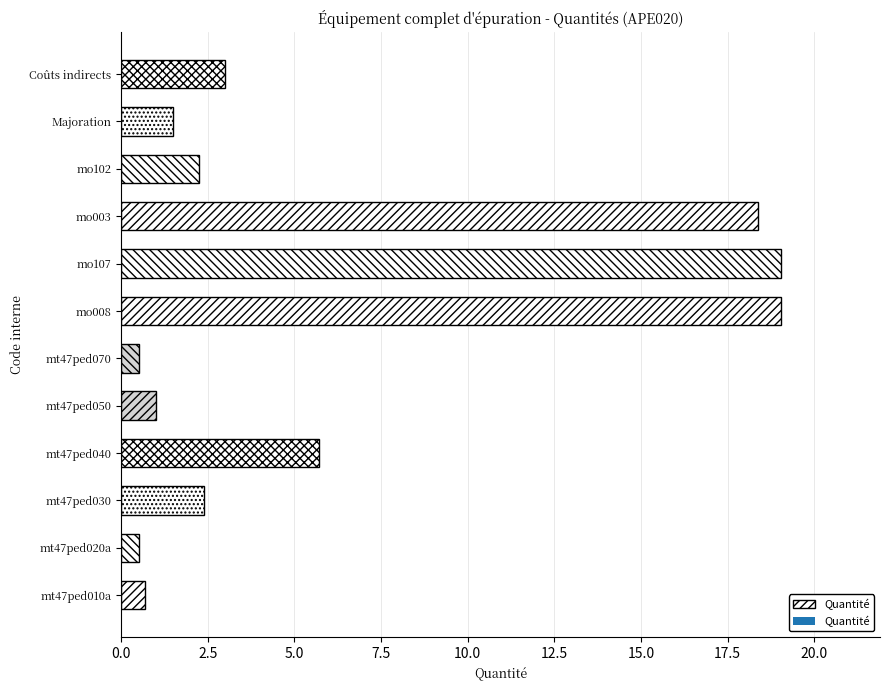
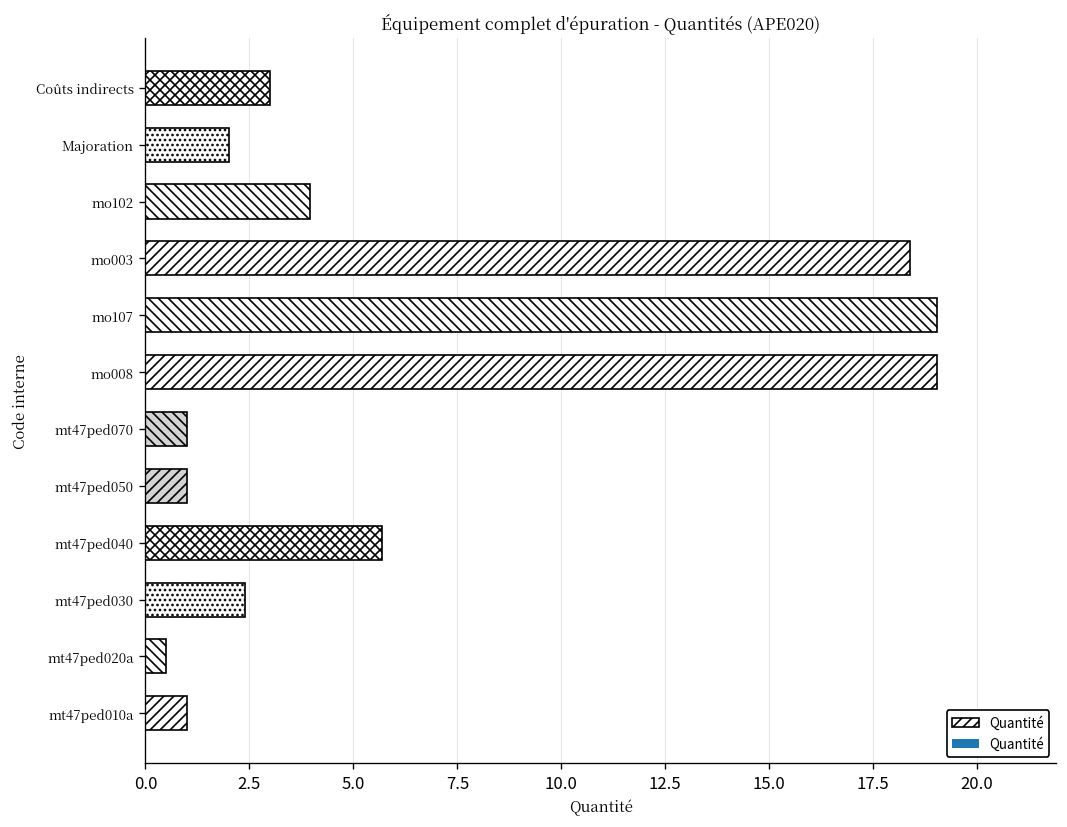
Majoration: 1.5 -> 2.0
mo102: 2.2 -> 4.0
mt47ped070: 0.5 -> 1.0
mt47ped010a: 0.7 -> 1.0
